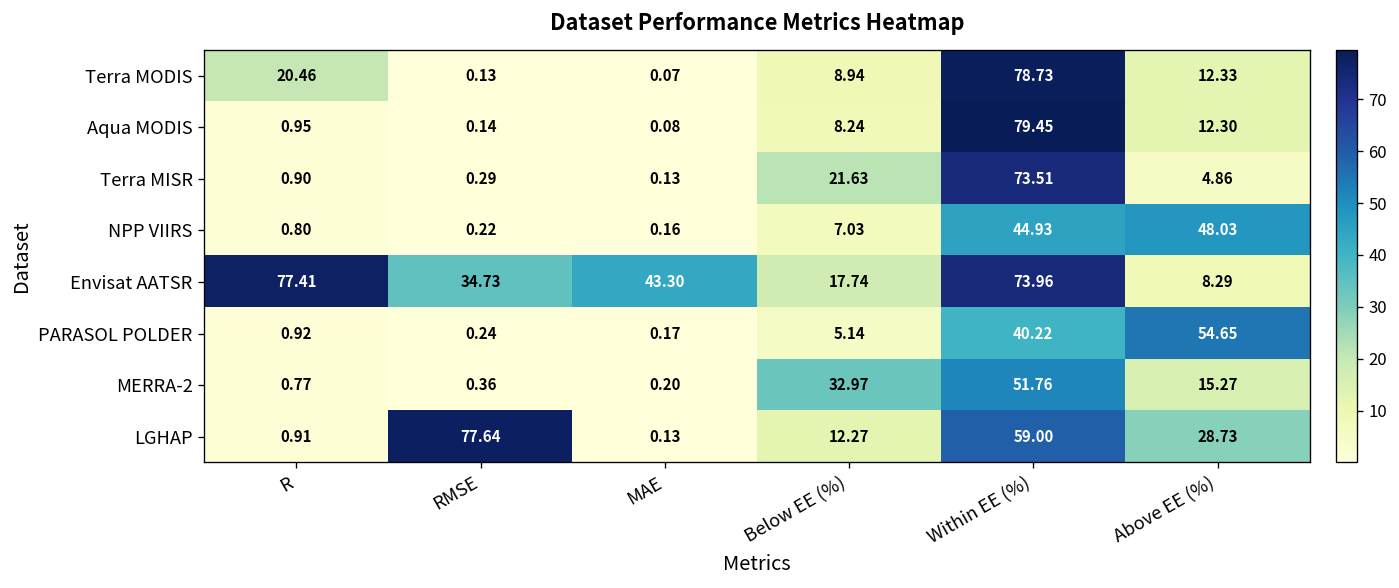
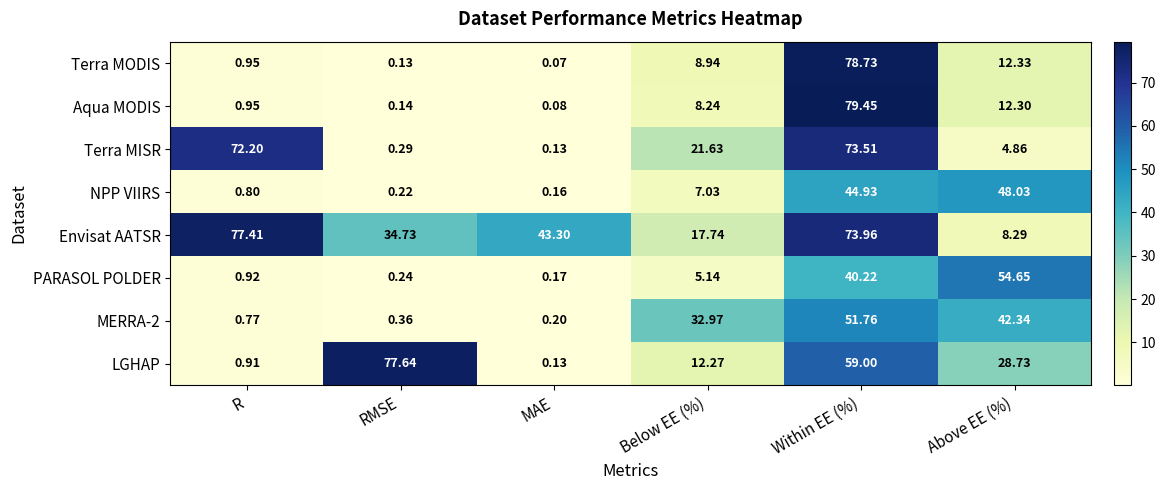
Terra MODIS, R: 20.46 -> 0.95
Terra MISR, R: 0.90 -> 72.20
MERRA-2, Above EE (%): 15.27 -> 42.34
